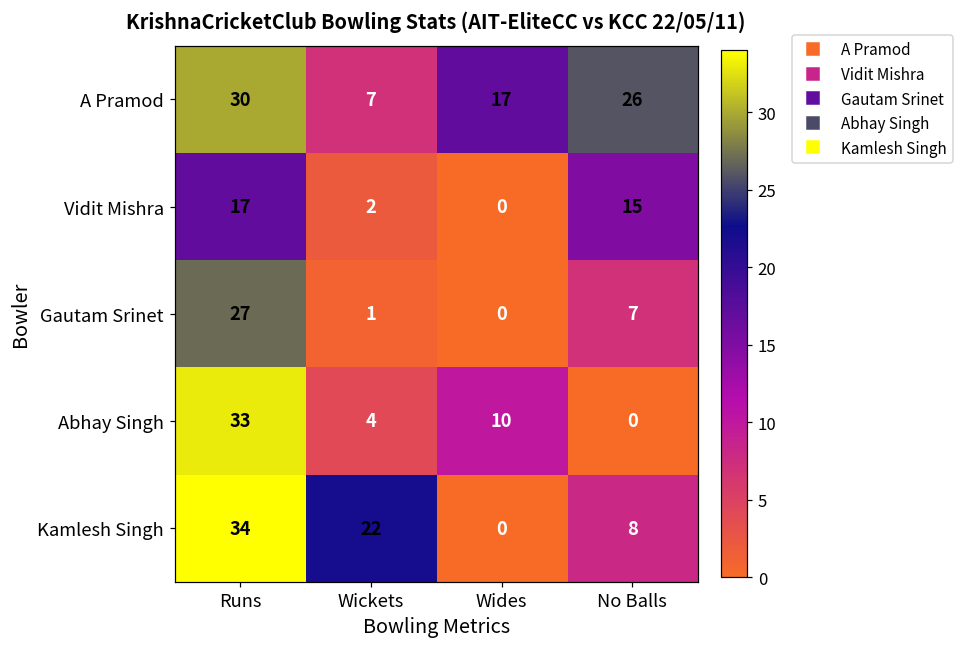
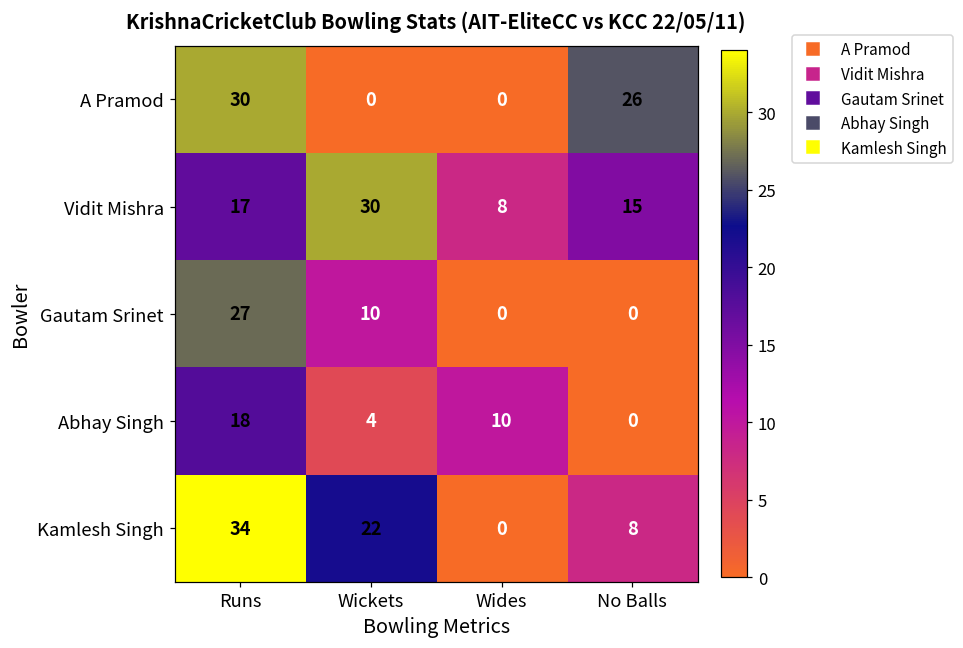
A Pramod, Wickets: 7 -> 0
A Pramod, Wides: 17 -> 0
Vidit Mishra, Wickets: 2 -> 30
Vidit Mishra, Wides: 0 -> 8
Gautam Srinet, Wickets: 1 -> 10
Gautam Srinet, No Balls: 7 -> 0
Abhay Singh, Runs: 33 -> 18
